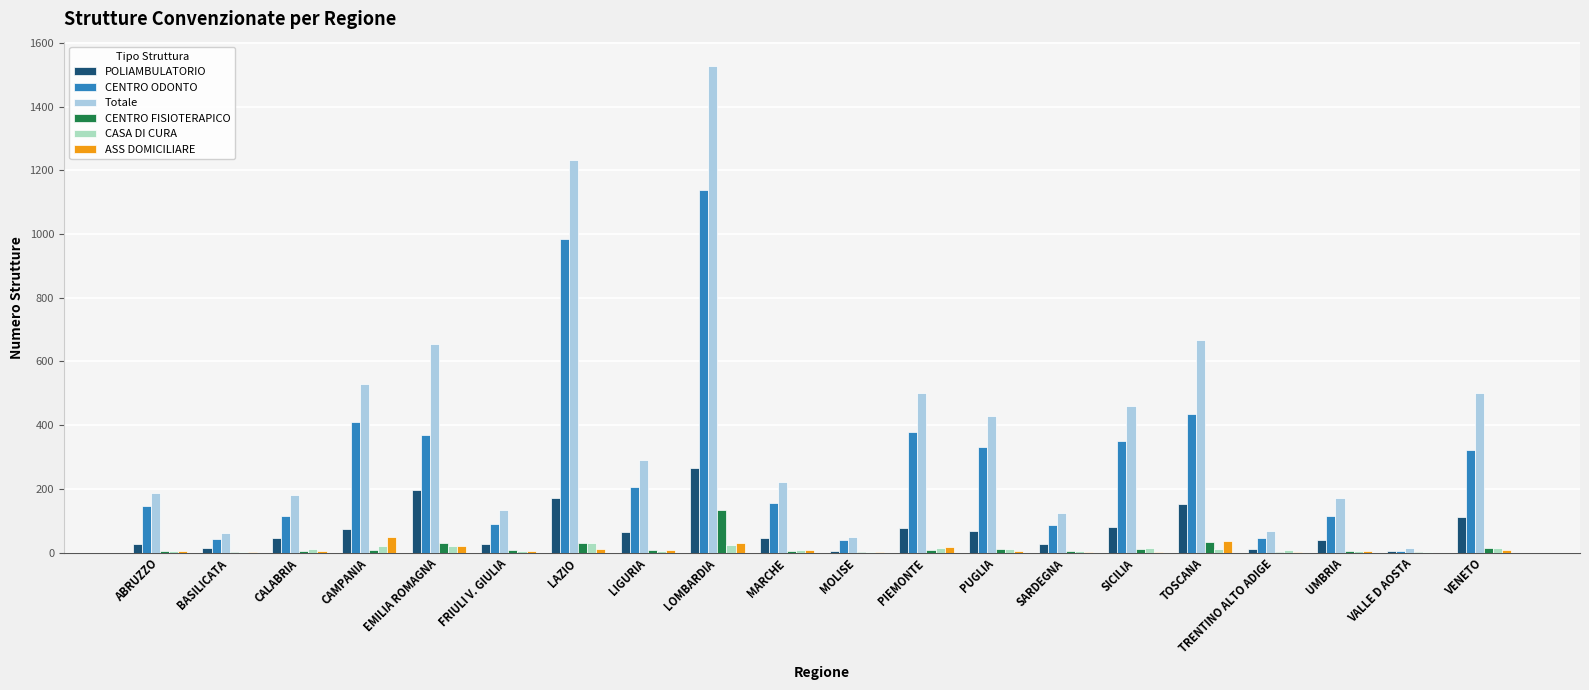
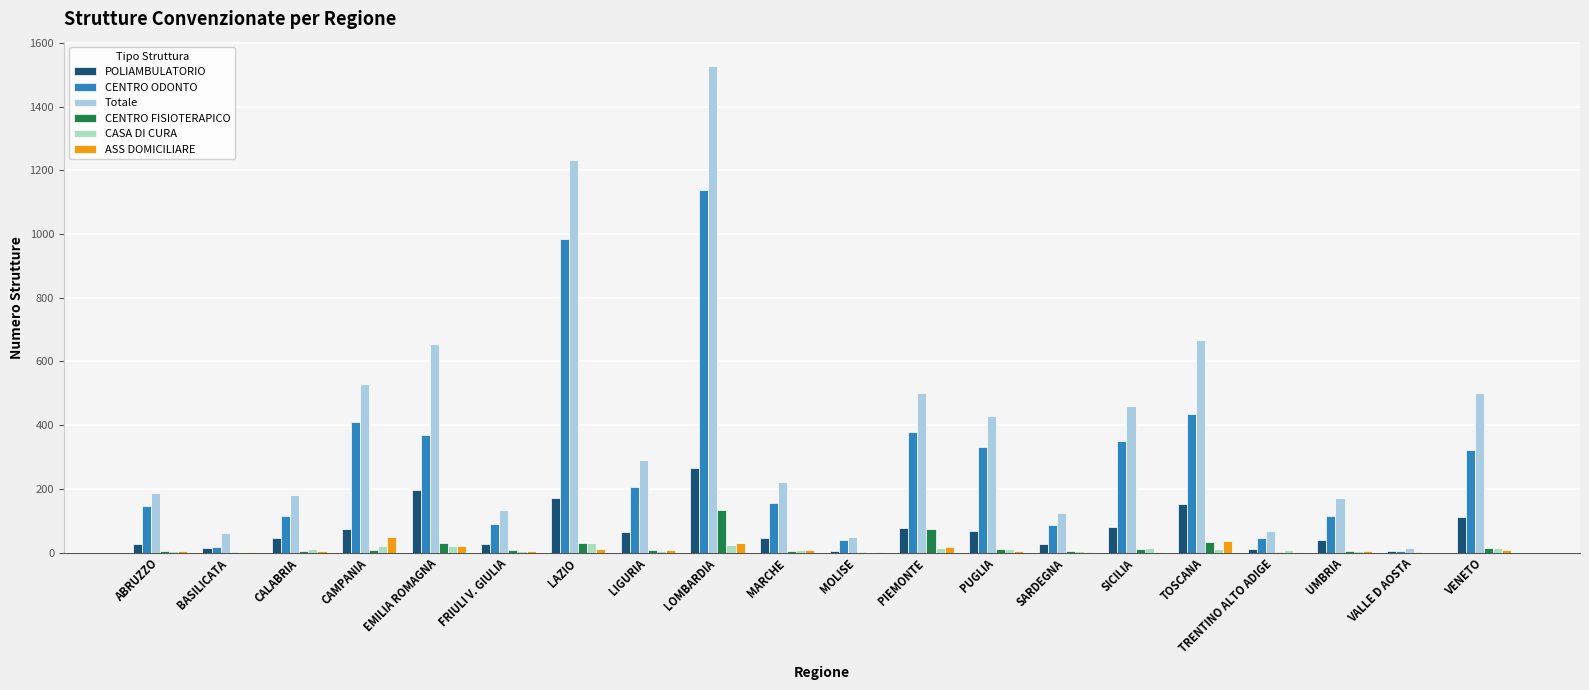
CENTRO ODONTO, BASILICATA: 40 -> 20
CENTRO FISIOTERAPICO, PIEMONTE: 10 -> 80
